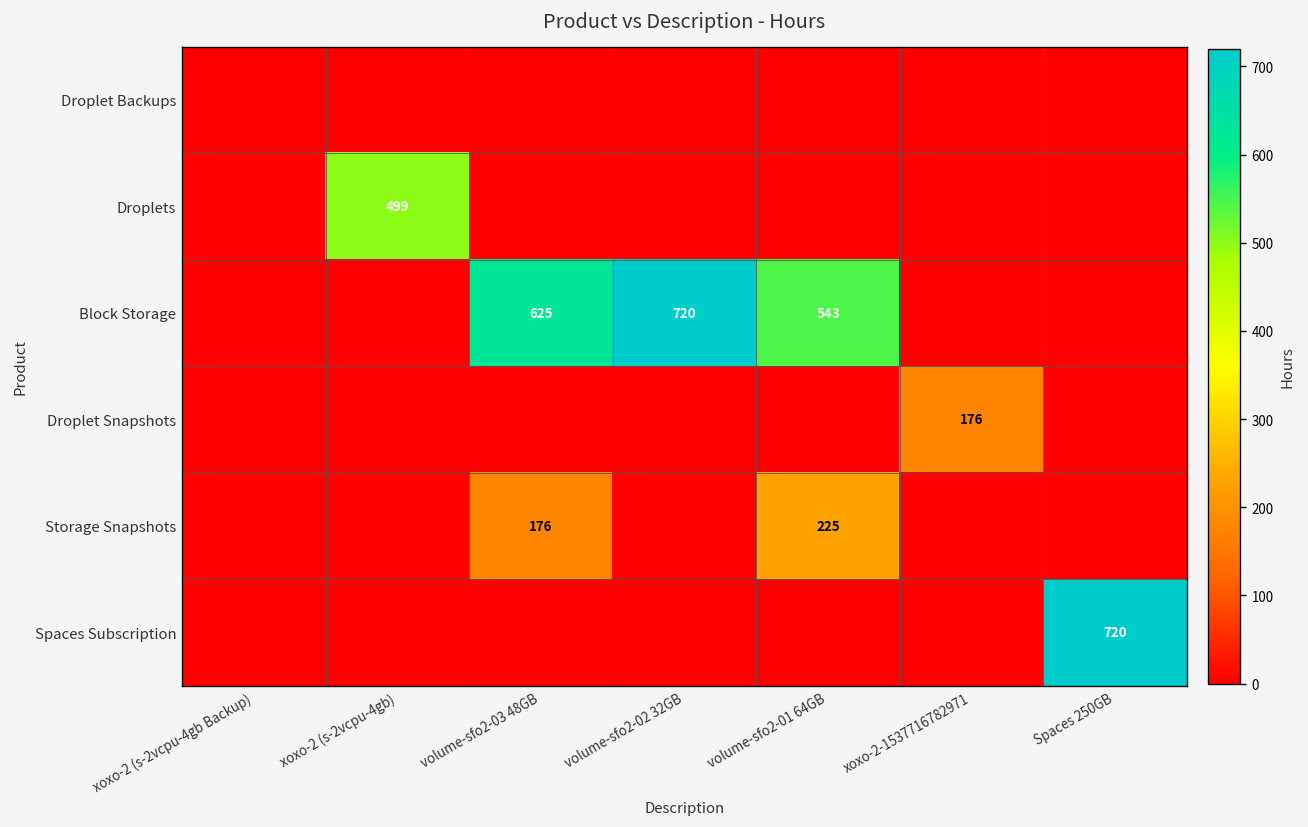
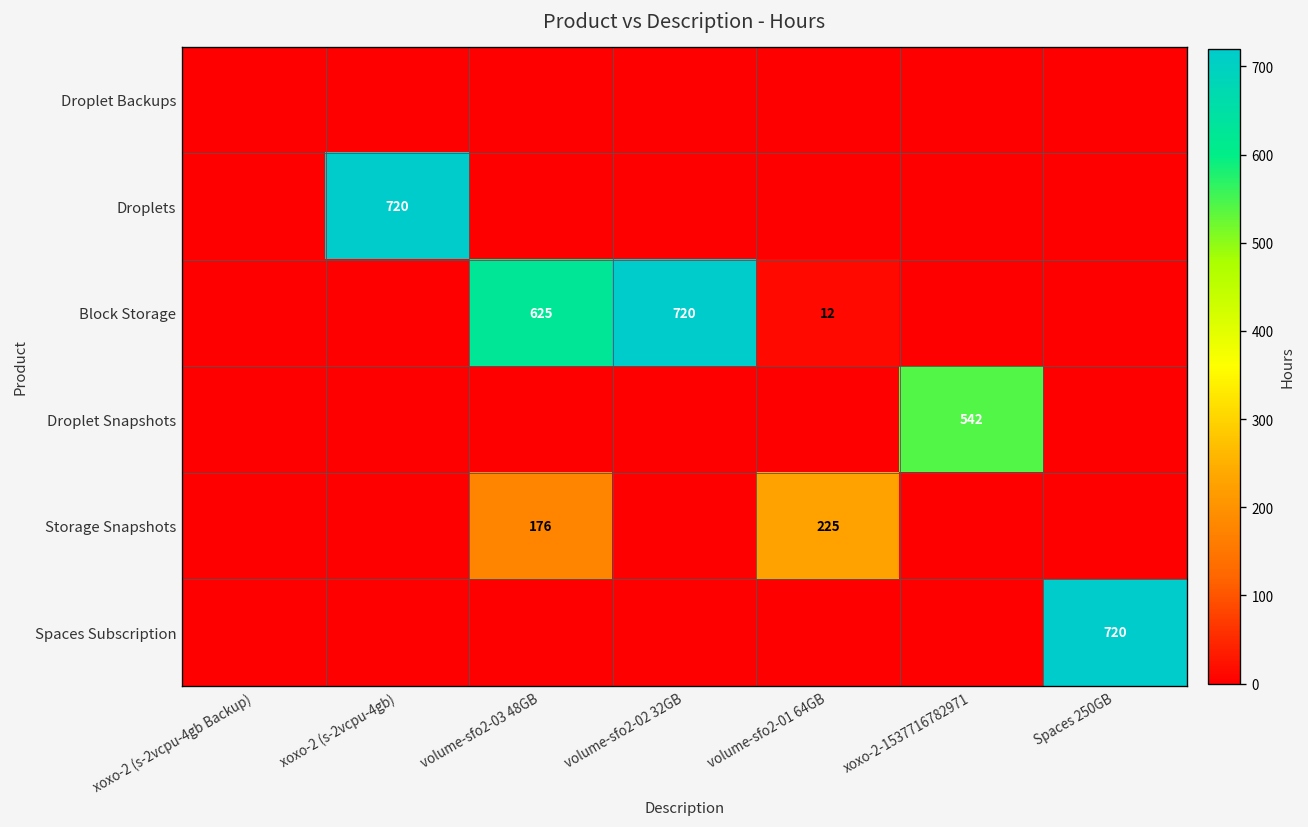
Droplets, xoxo-2 (s-2vcpu-4gb): 499 -> 720
Block Storage, volume-sfo2-01 64GB: 543 -> 12
Droplet Snapshots, xoxo-2-1537716782971: 176 -> 542
